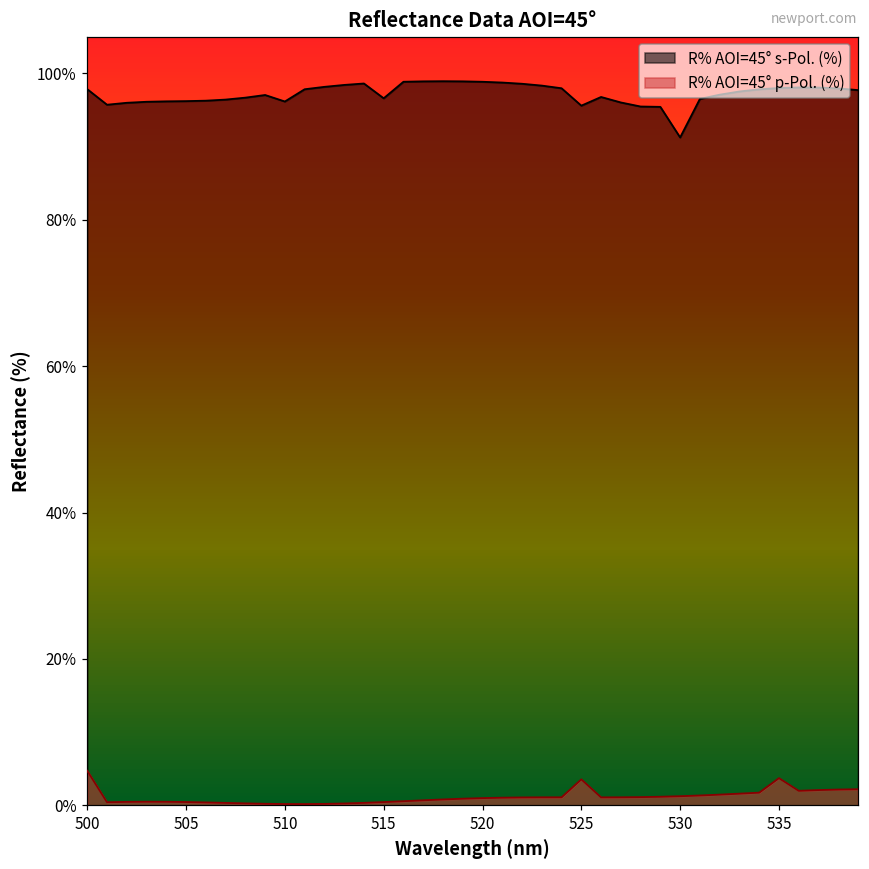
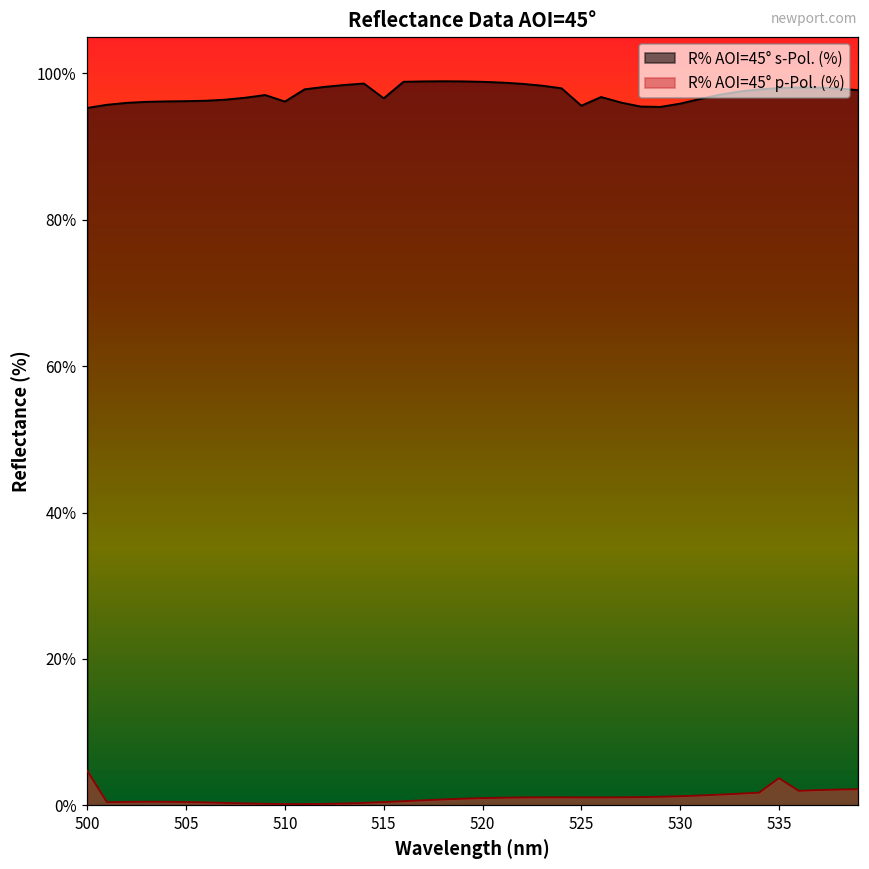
R% AOI=45° s-Pol. (%), 500: 98% -> 95%
R% AOI=45° p-Pol. (%), 525: 4% -> 1%
R% AOI=45° s-Pol. (%), 530: 91% -> 96%
